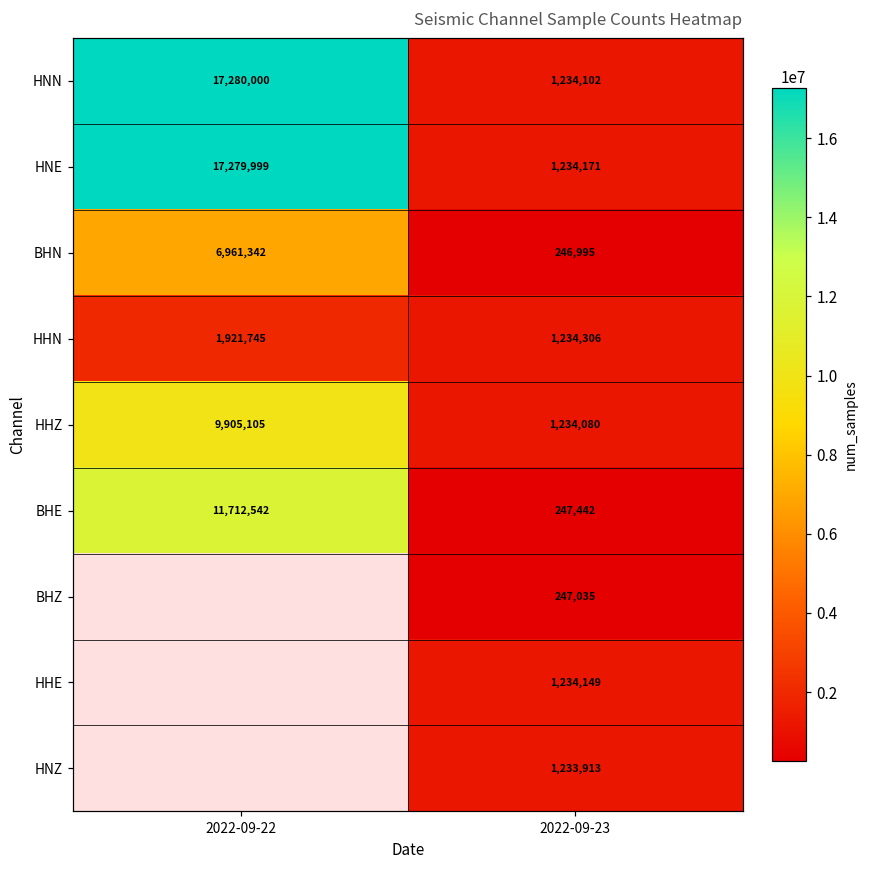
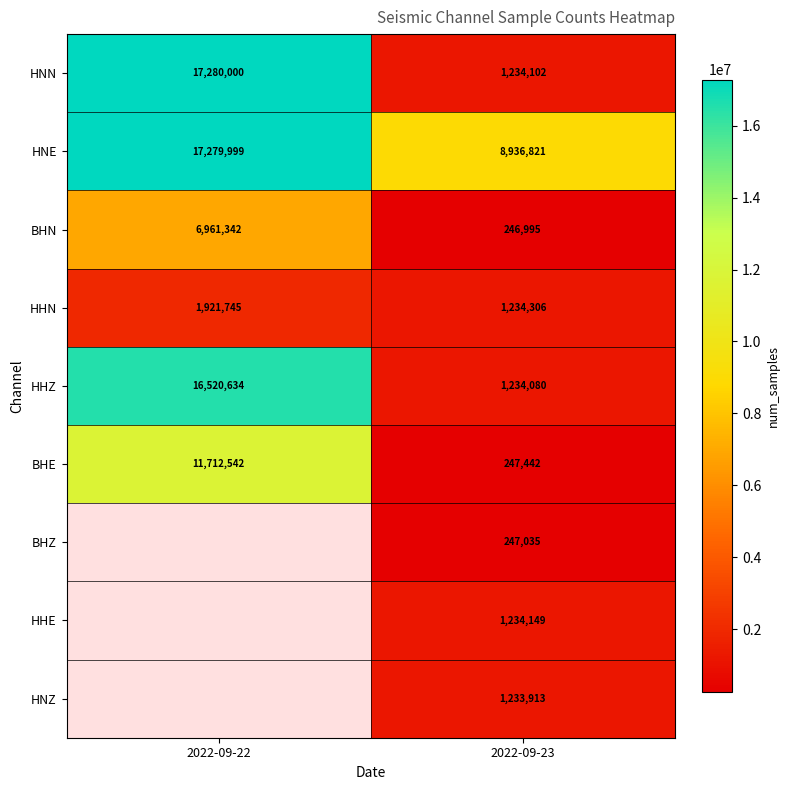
HNE, 2022-09-23: 1,234,171 -> 8,936,821
HHZ, 2022-09-22: 9,905,105 -> 16,520,634
